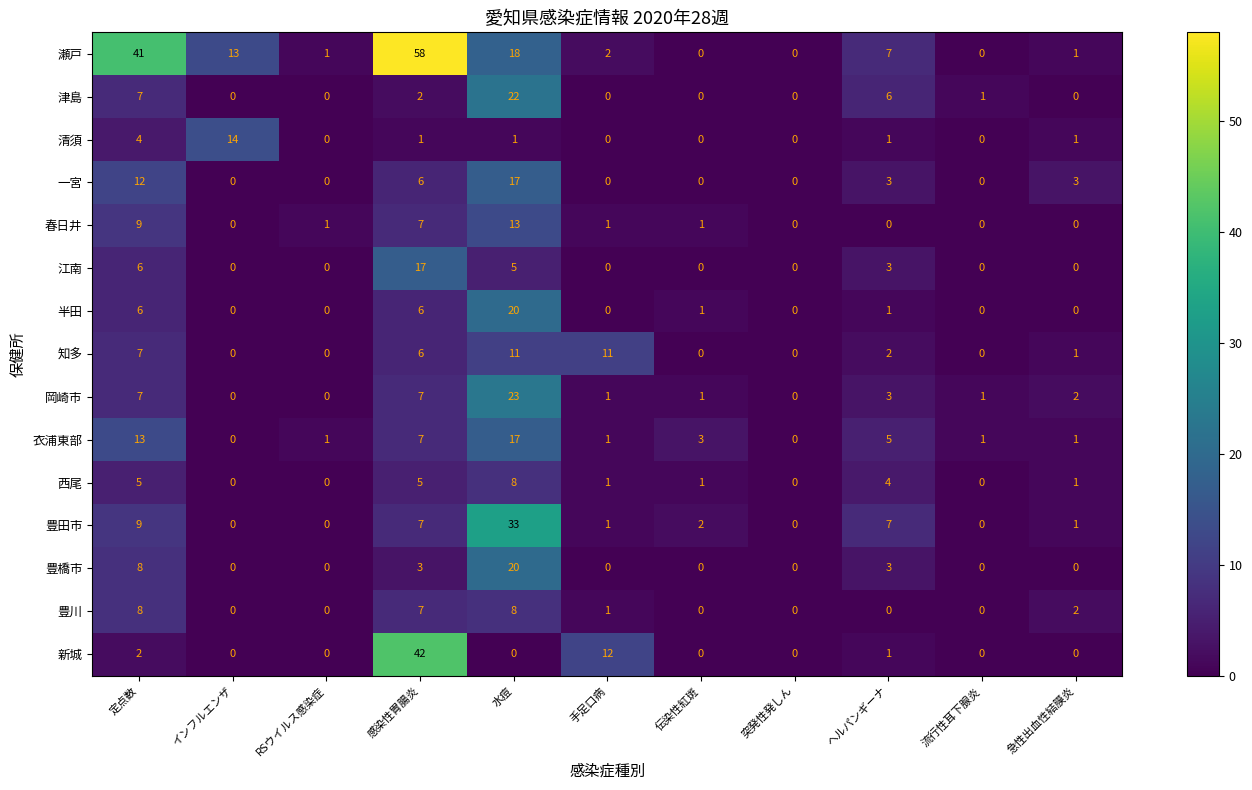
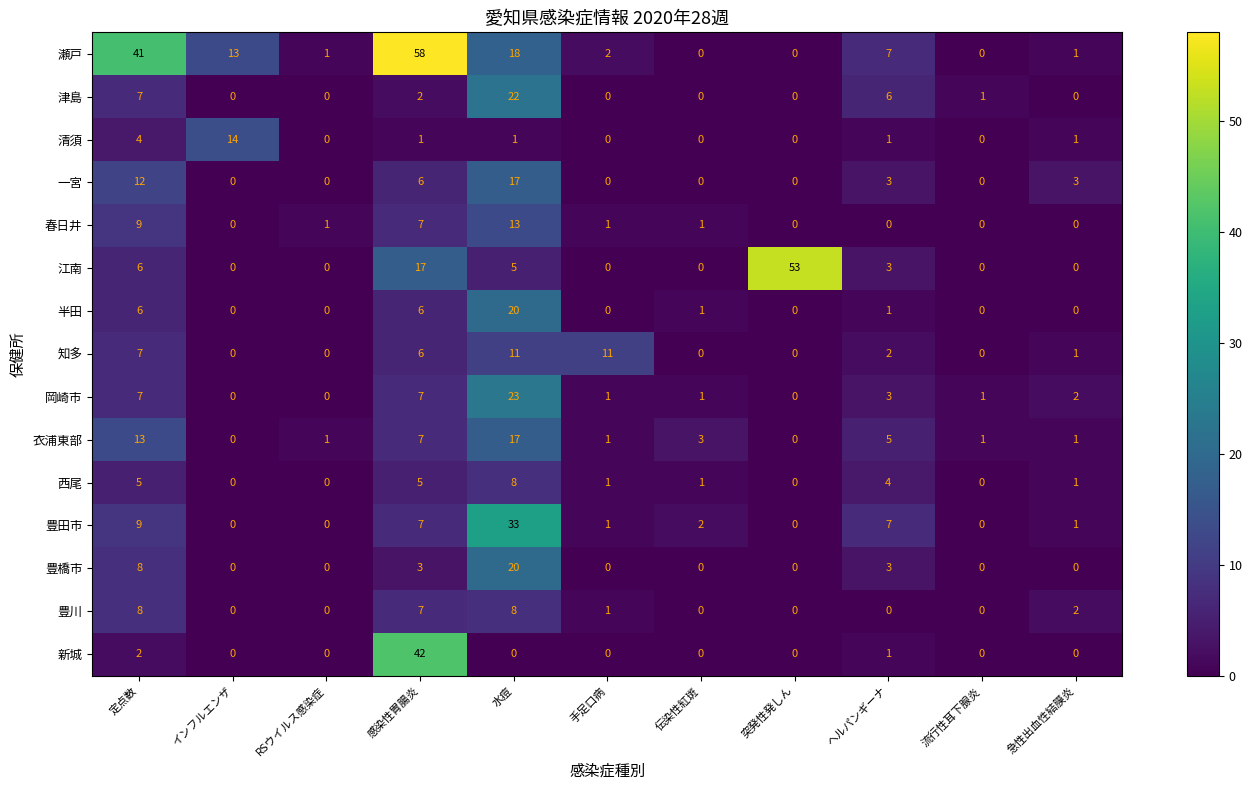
江南, 突発性発しん: 0 -> 53
新城, 手足口病: 12 -> 0
